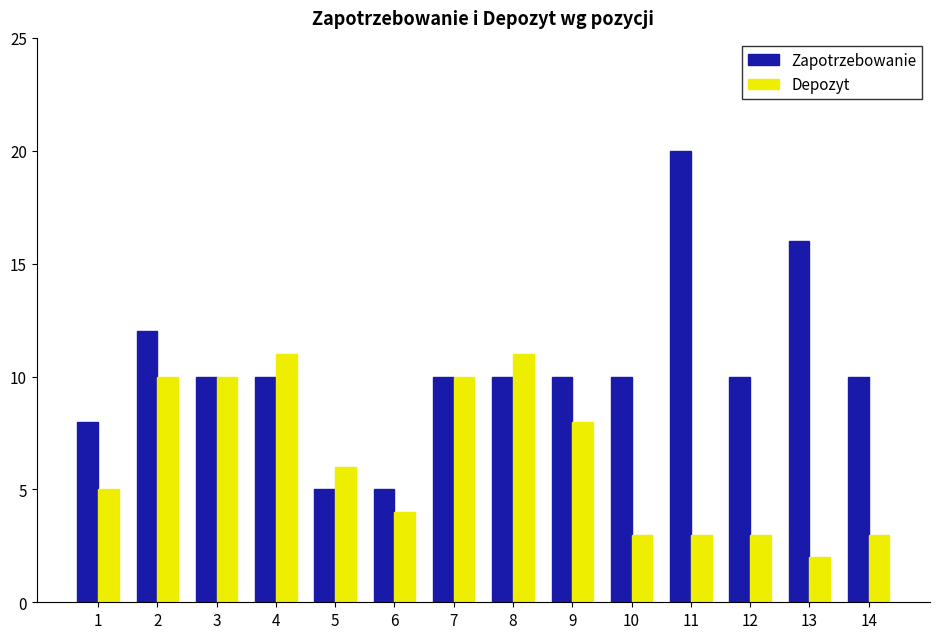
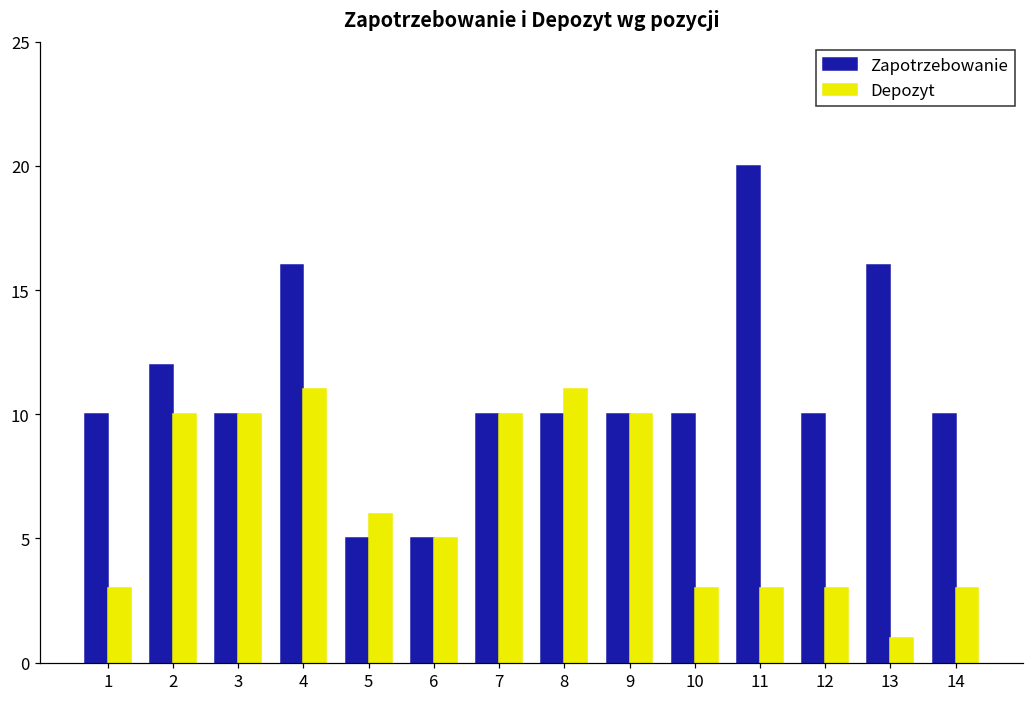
Zapotrzebowanie, 1: 8 -> 10
Depozyt, 1: 5 -> 3
Zapotrzebowanie, 4: 10 -> 16
Depozyt, 6: 4 -> 5
Depozyt, 9: 8 -> 10
Depozyt, 13: 2 -> 1
